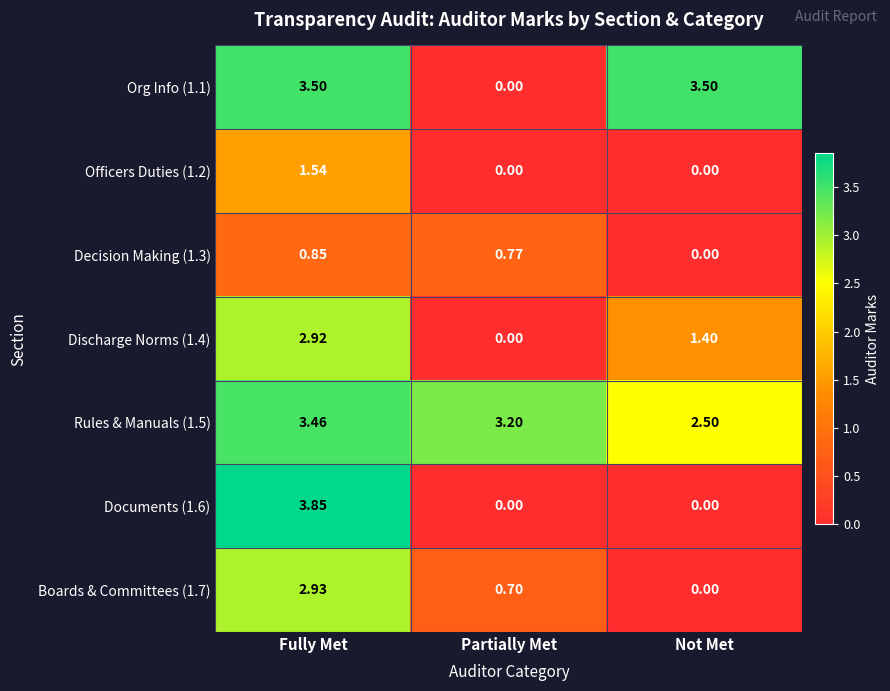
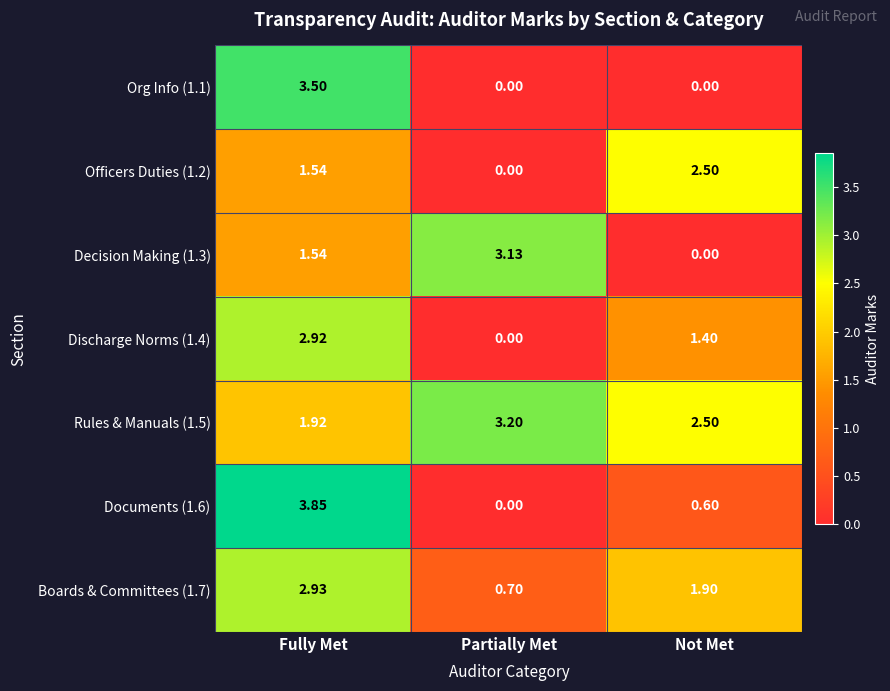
Org Info (1.1), Not Met: 3.50 -> 0.00
Officers Duties (1.2), Not Met: 0.00 -> 2.50
Decision Making (1.3), Fully Met: 0.85 -> 1.54
Decision Making (1.3), Partially Met: 0.77 -> 3.13
Rules & Manuals (1.5), Fully Met: 3.46 -> 1.92
Documents (1.6), Not Met: 0.00 -> 0.60
Boards & Committees (1.7), Not Met: 0.00 -> 1.90
